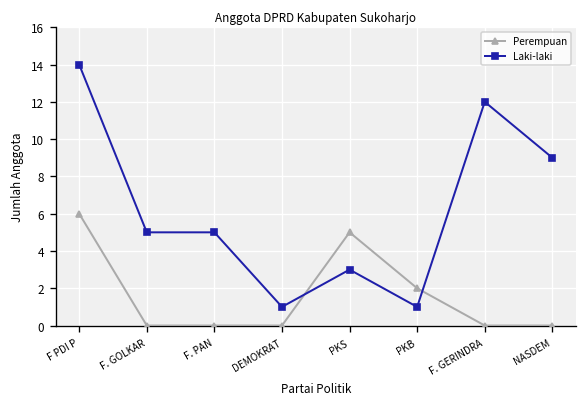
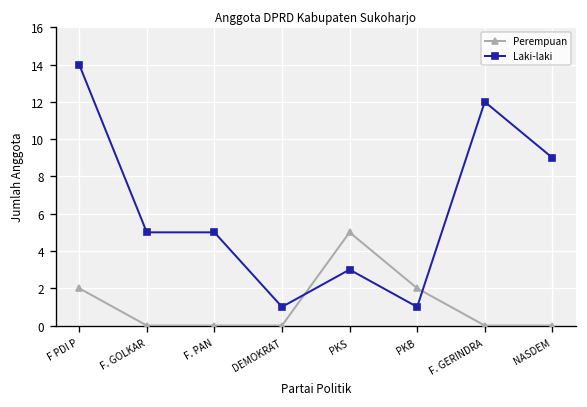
Perempuan, F PDI P: 6 -> 2
